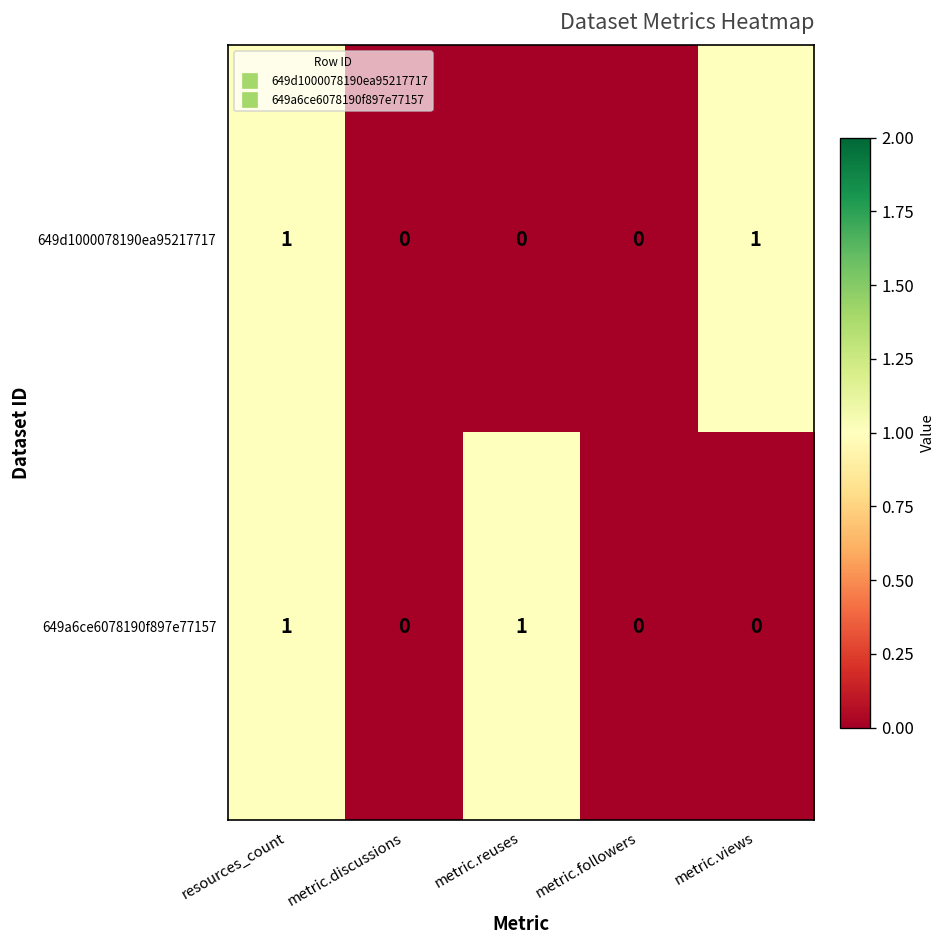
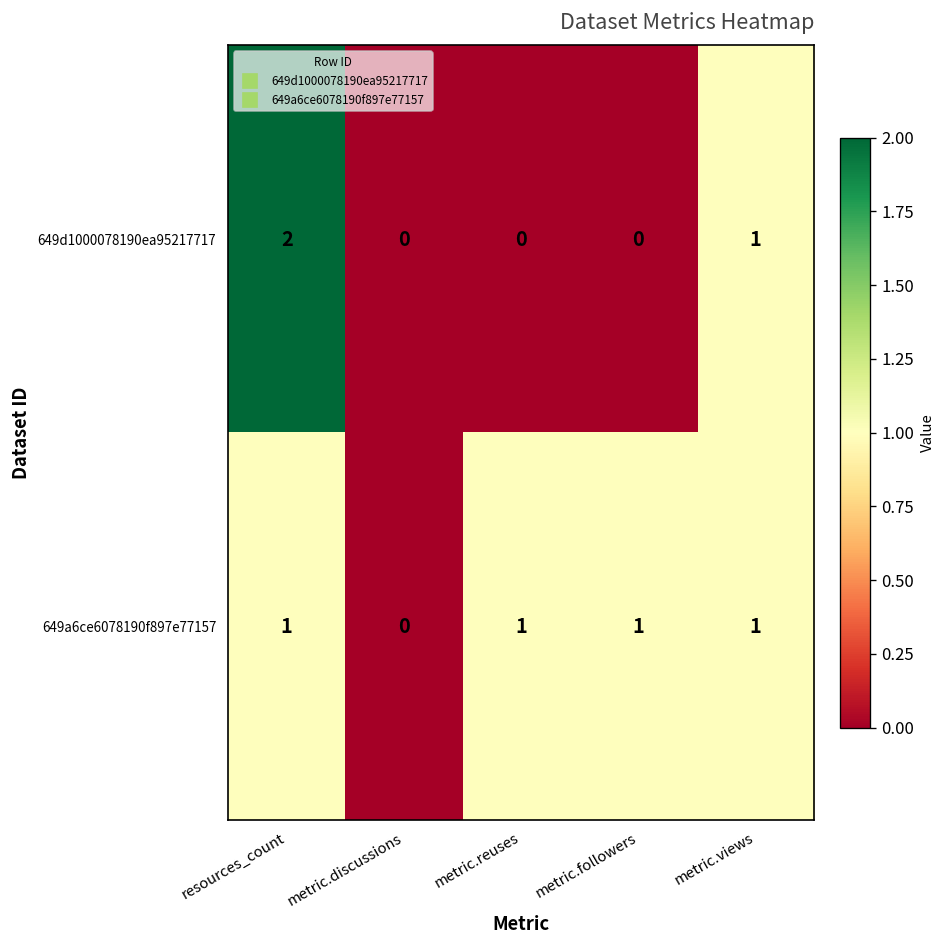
649d1000078190ea95217717, resources_count: 1 -> 2
649a6ce6078190f897e77157, metric.followers: 0 -> 1
649a6ce6078190f897e77157, metric.views: 0 -> 1
